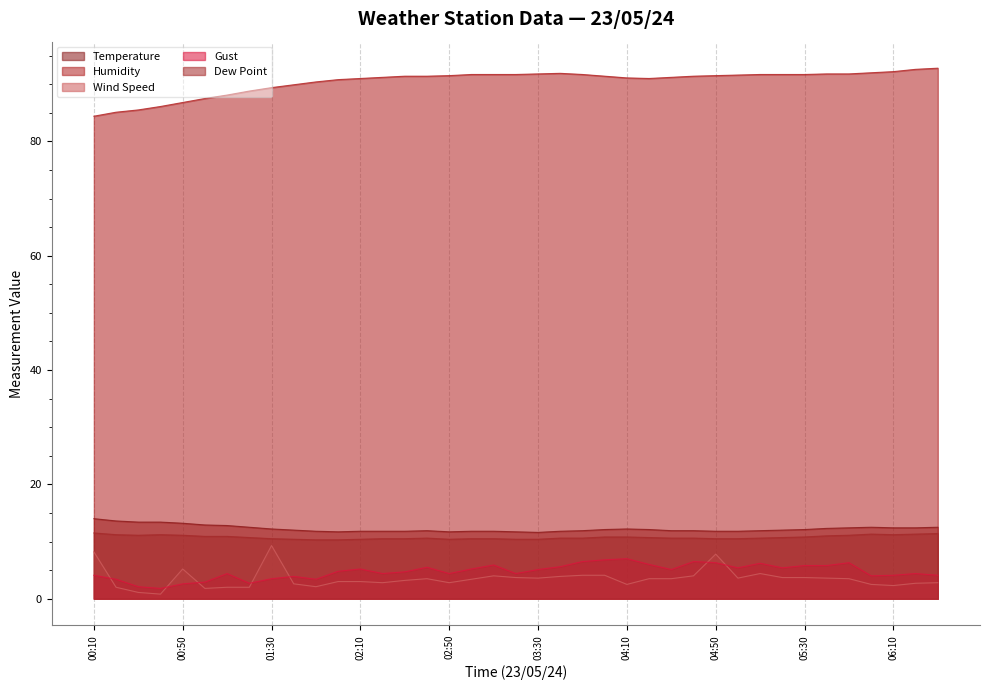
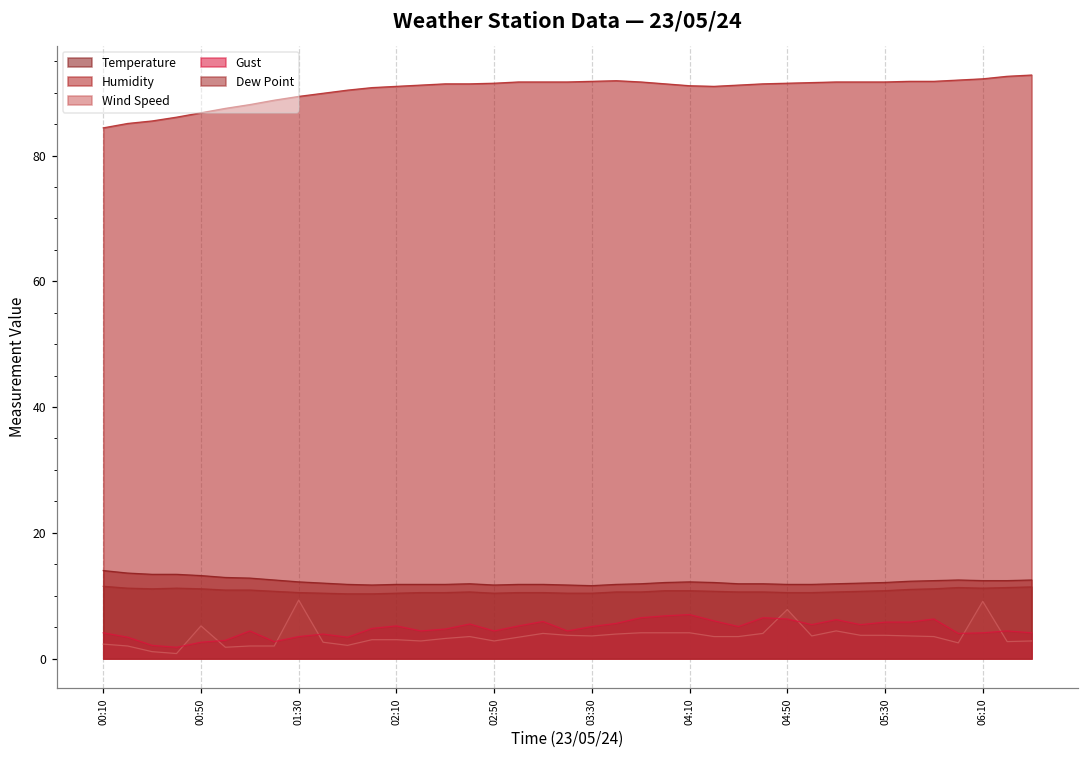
Wind Speed, 00:10: 8 -> 2
Wind Speed, 04:10: 3 -> 4
Wind Speed, 06:10: 2 -> 9
